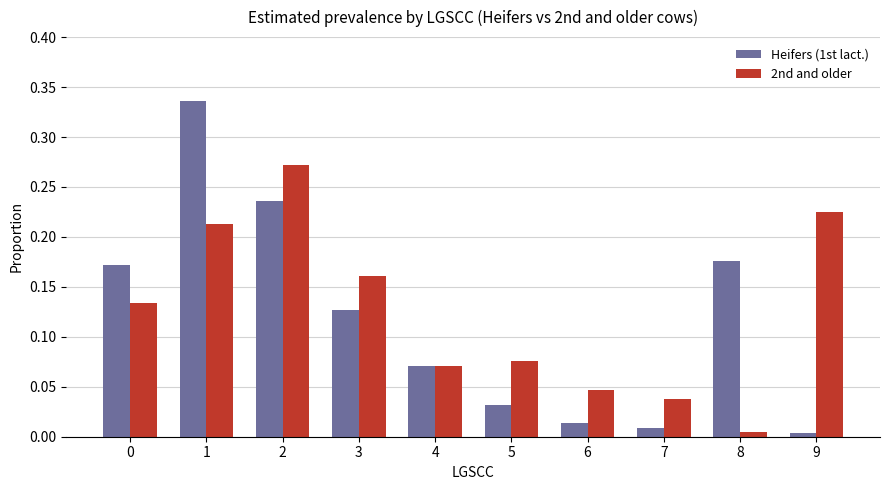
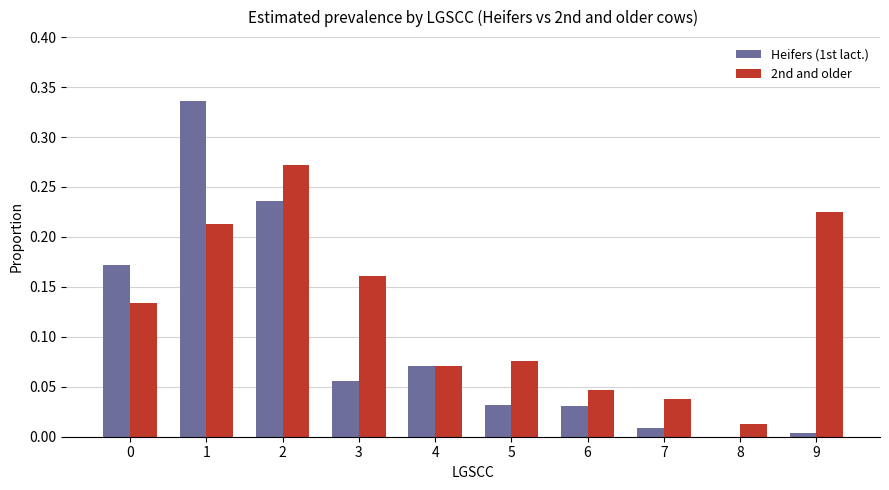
Heifers (1st lact.), 3: 0.13 -> 0.06
Heifers (1st lact.), 6: 0.01 -> 0.03
Heifers (1st lact.), 8: 0.18 -> 0.00
2nd and older, 8: 0.00 -> 0.01
